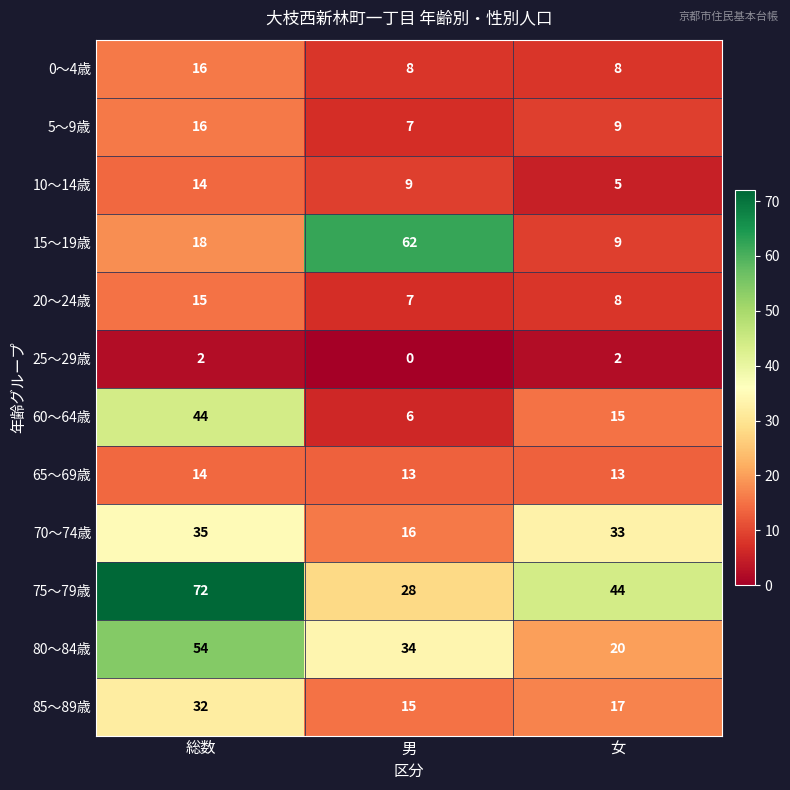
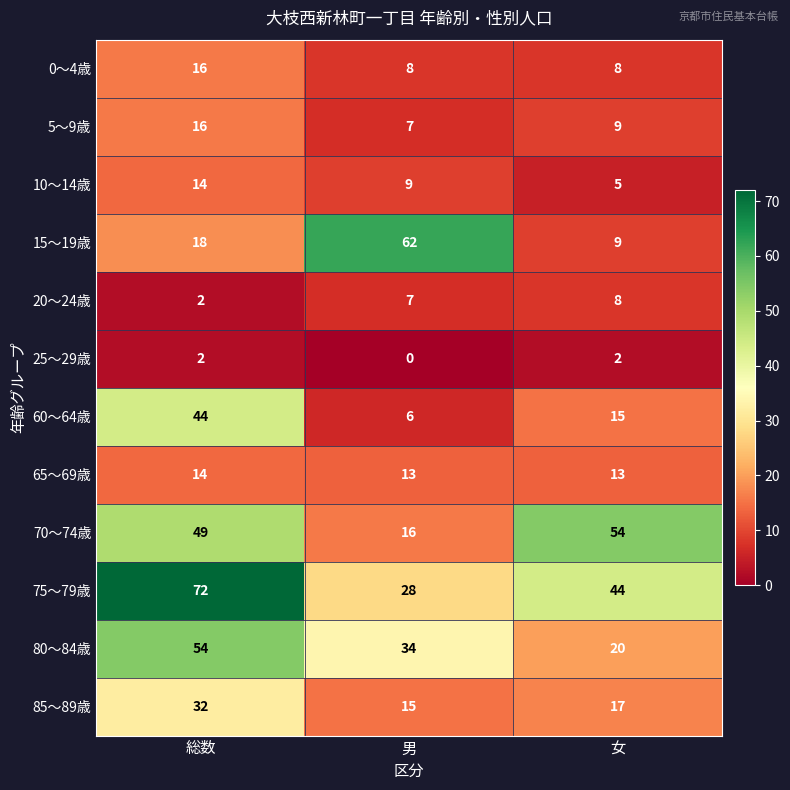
20～24歳, 総数: 15 -> 2
70～74歳, 総数: 35 -> 49
70～74歳, 女: 33 -> 54
